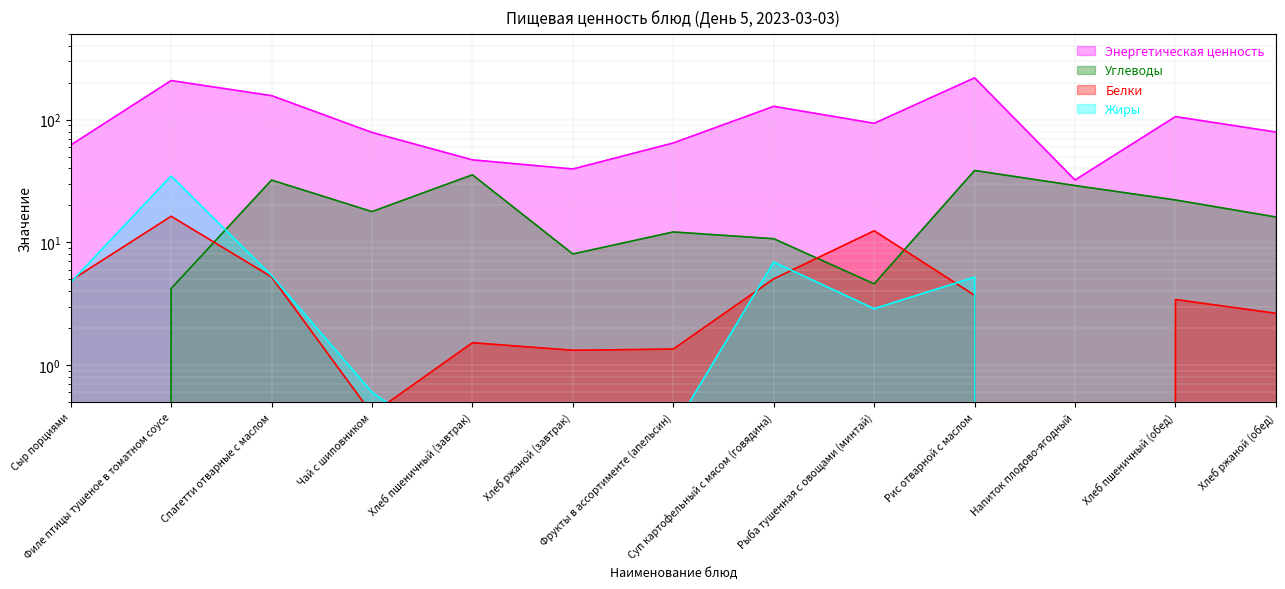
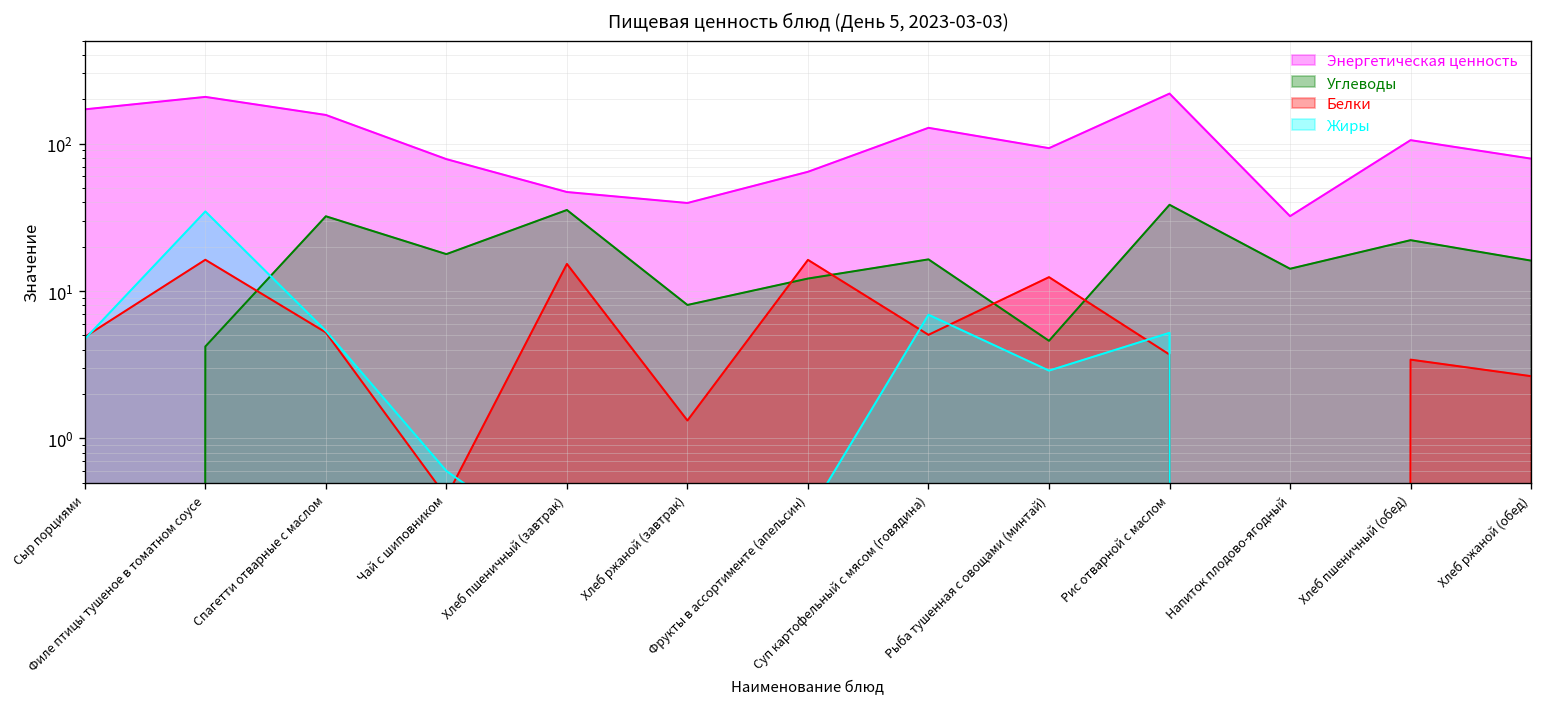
Энергетическая ценность, Сыр порциями: 60 -> 170
Белки, Хлеб пшеничный (завтрак): 1.5 -> 15
Белки, Фрукты в ассортименте (апельсин): 1.4 -> 16
Углеводы, Суп картофельный с мясом (говядина): 11 -> 16
Углеводы, Напиток плодово-ягодный: 29 -> 14
